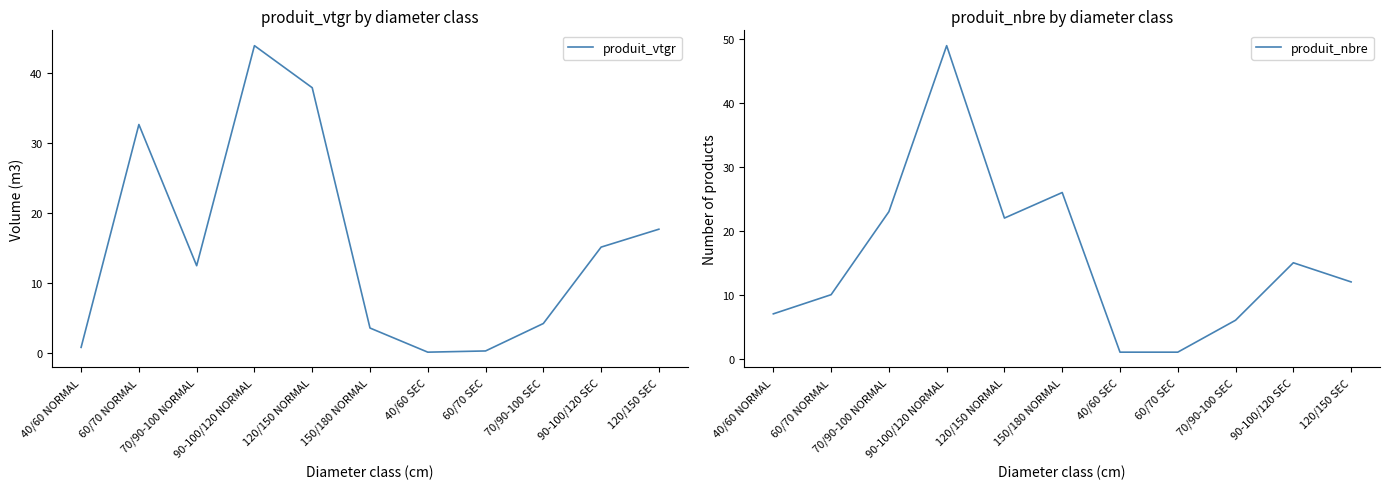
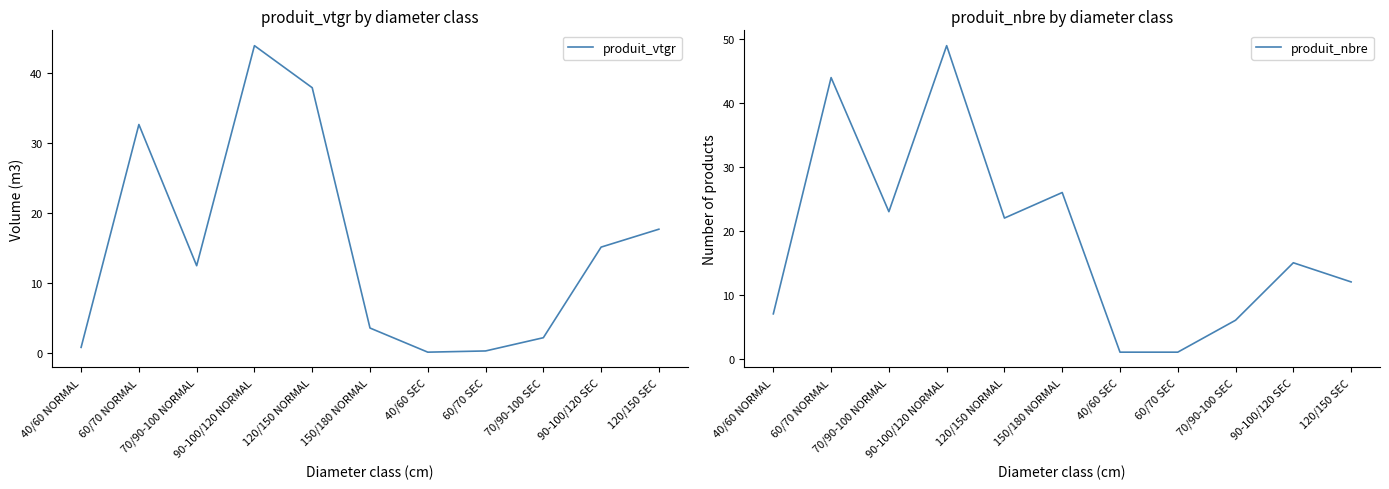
produit_vtgr by diameter class, 70/90-100 SEC: 4 -> 2
produit_nbre by diameter class, 60/70 NORMAL: 10 -> 44
